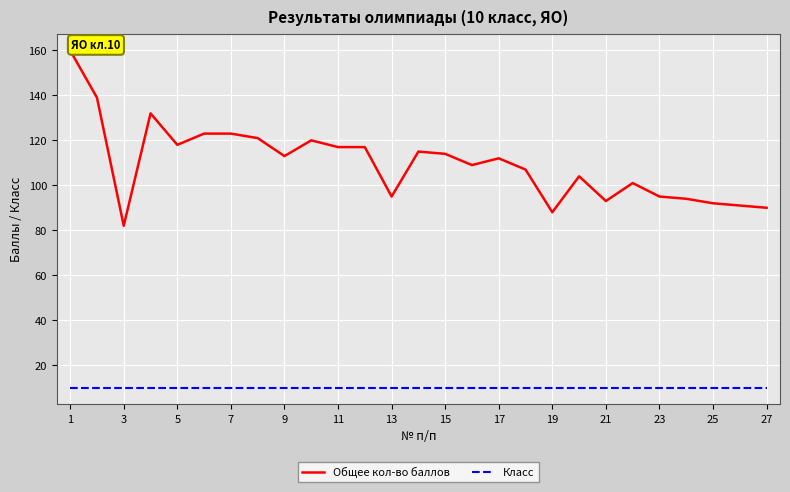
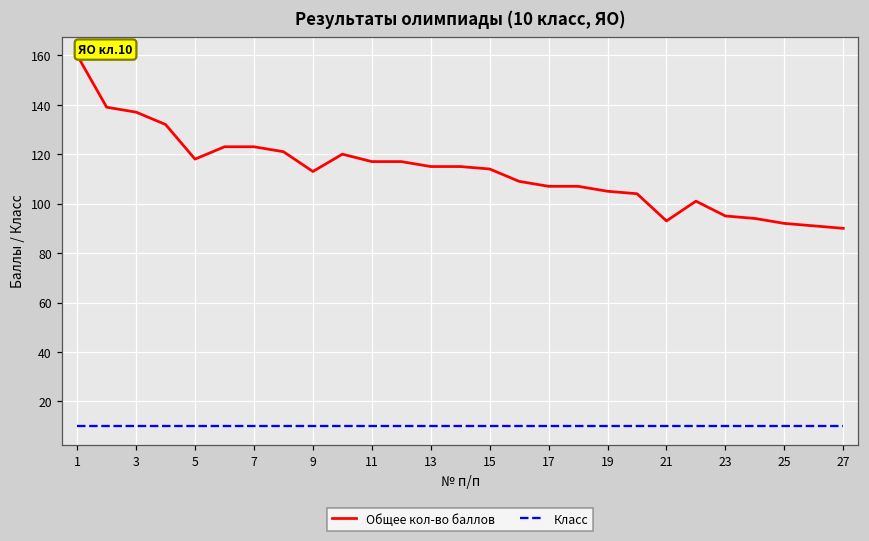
Общее кол-во баллов, 3: 82 -> 137
Общее кол-во баллов, 13: 95 -> 115
Общее кол-во баллов, 17: 112 -> 107
Общее кол-во баллов, 19: 88 -> 105
